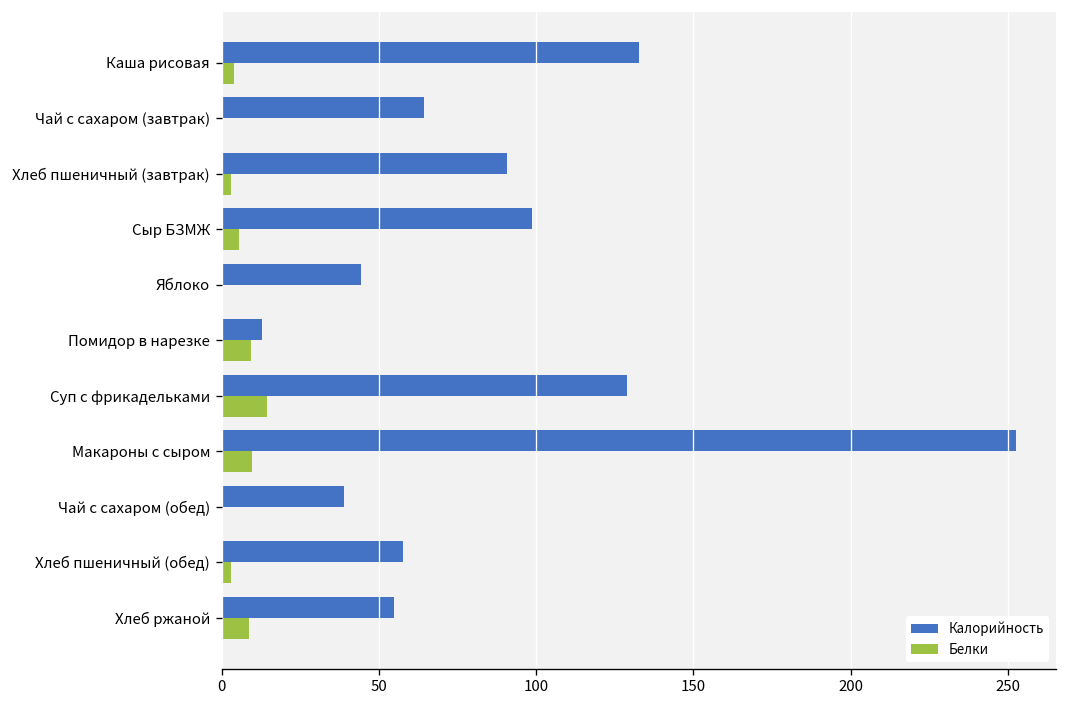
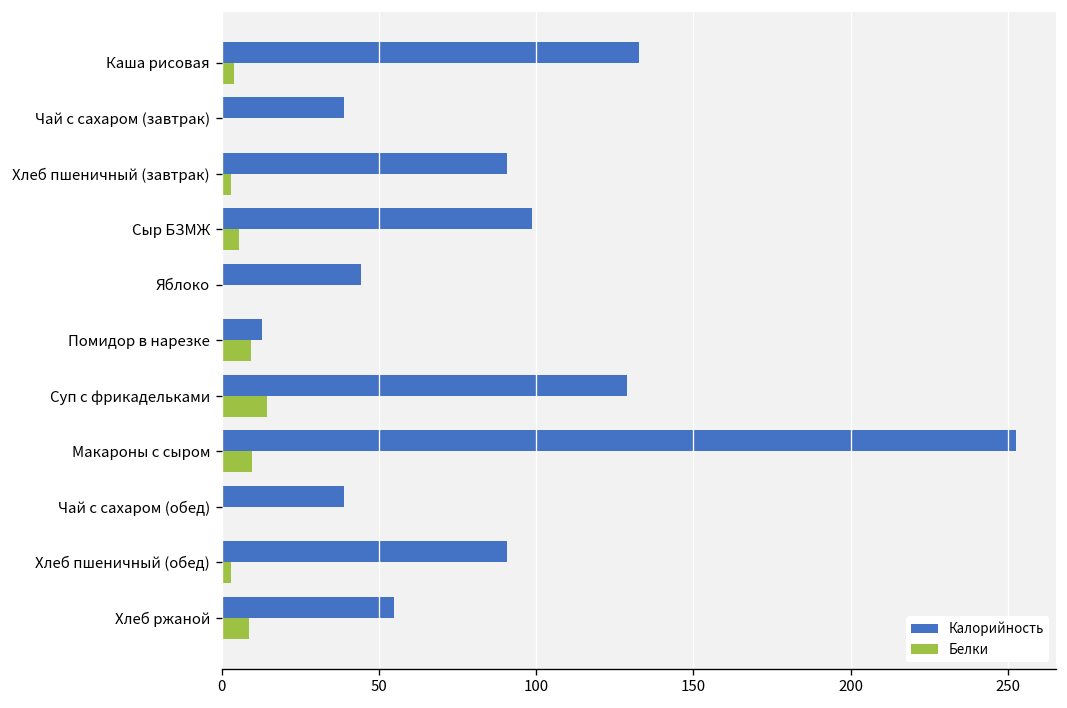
Калорийность, Чай с сахаром (завтрак): 64 -> 39
Калорийность, Хлеб пшеничный (обед): 58 -> 91
